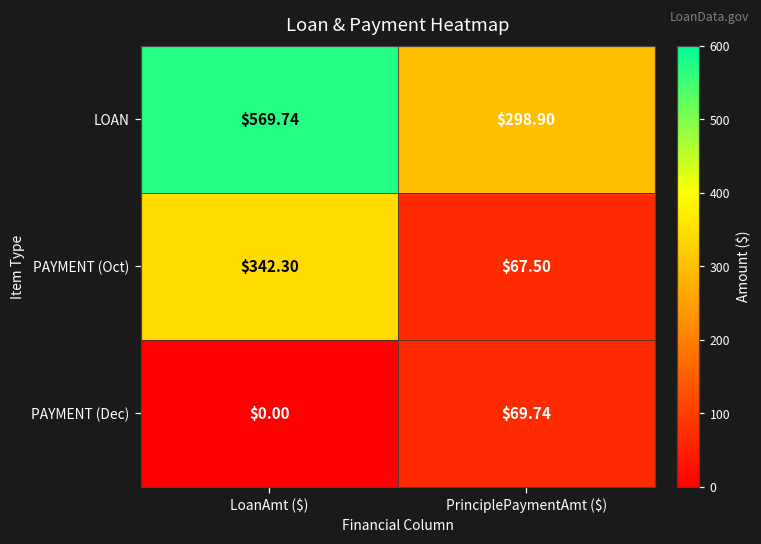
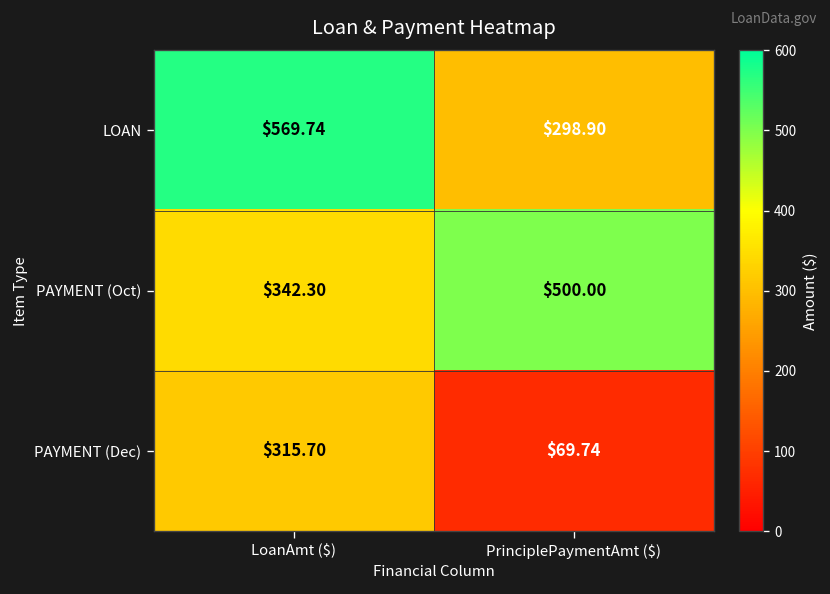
PAYMENT (Oct), PrinciplePaymentAmt ($): $67.50 -> $500.00
PAYMENT (Dec), LoanAmt ($): $0.00 -> $315.70
